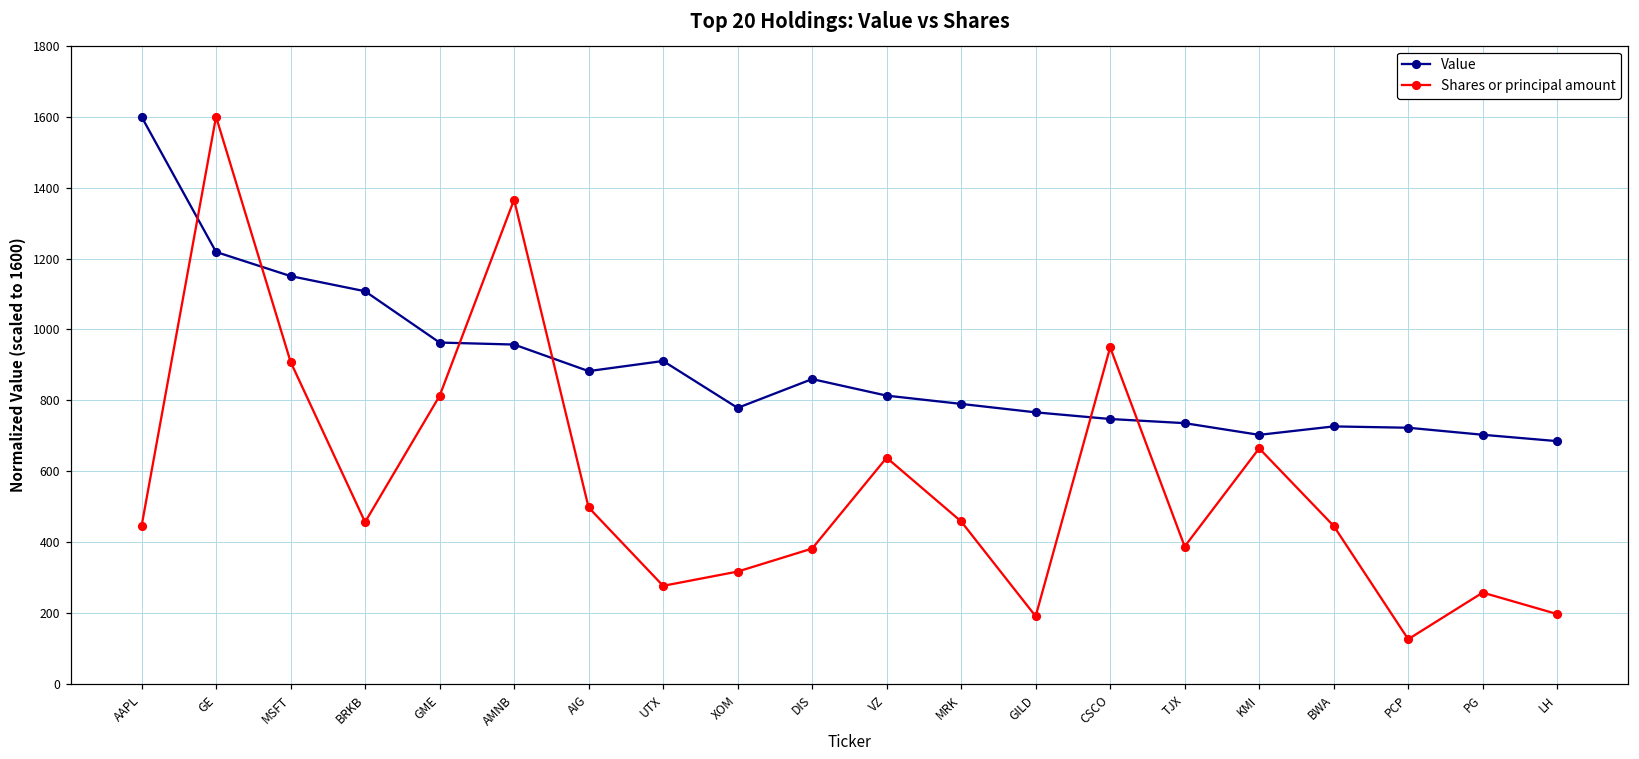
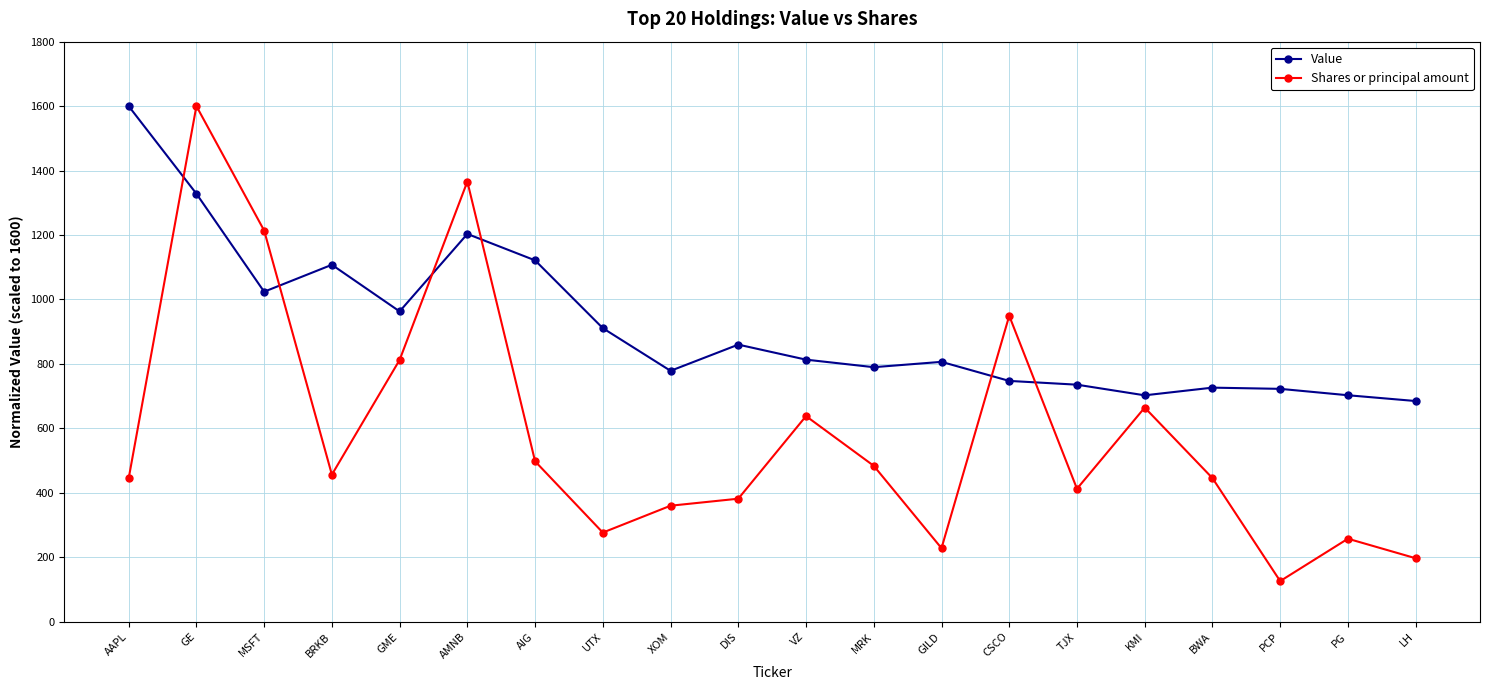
Value, GE: 1220 -> 1330
Value, MSFT: 1150 -> 1020
Shares or principal amount, MSFT: 910 -> 1210
Value, AMNB: 960 -> 1200
Value, AIG: 880 -> 1120
Shares or principal amount, XOM: 320 -> 360
Shares or principal amount, MRK: 460 -> 480
Value, GILD: 770 -> 810
Shares or principal amount, GILD: 190 -> 230
Shares or principal amount, TJX: 390 -> 410
